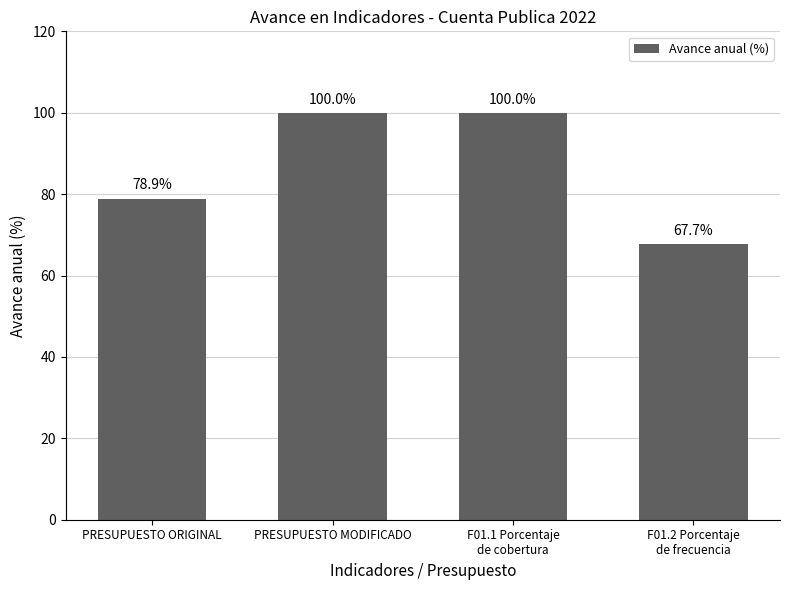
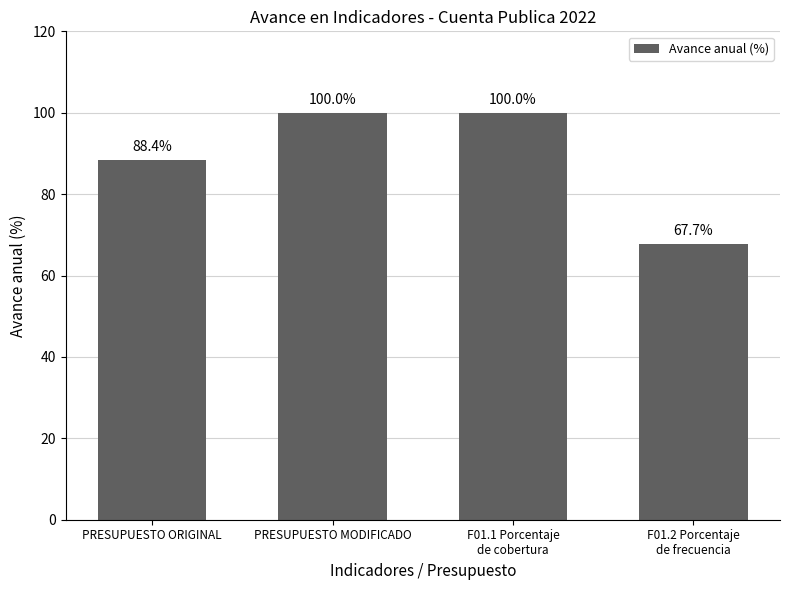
PRESUPUESTO ORIGINAL: 78.9% -> 88.4%
